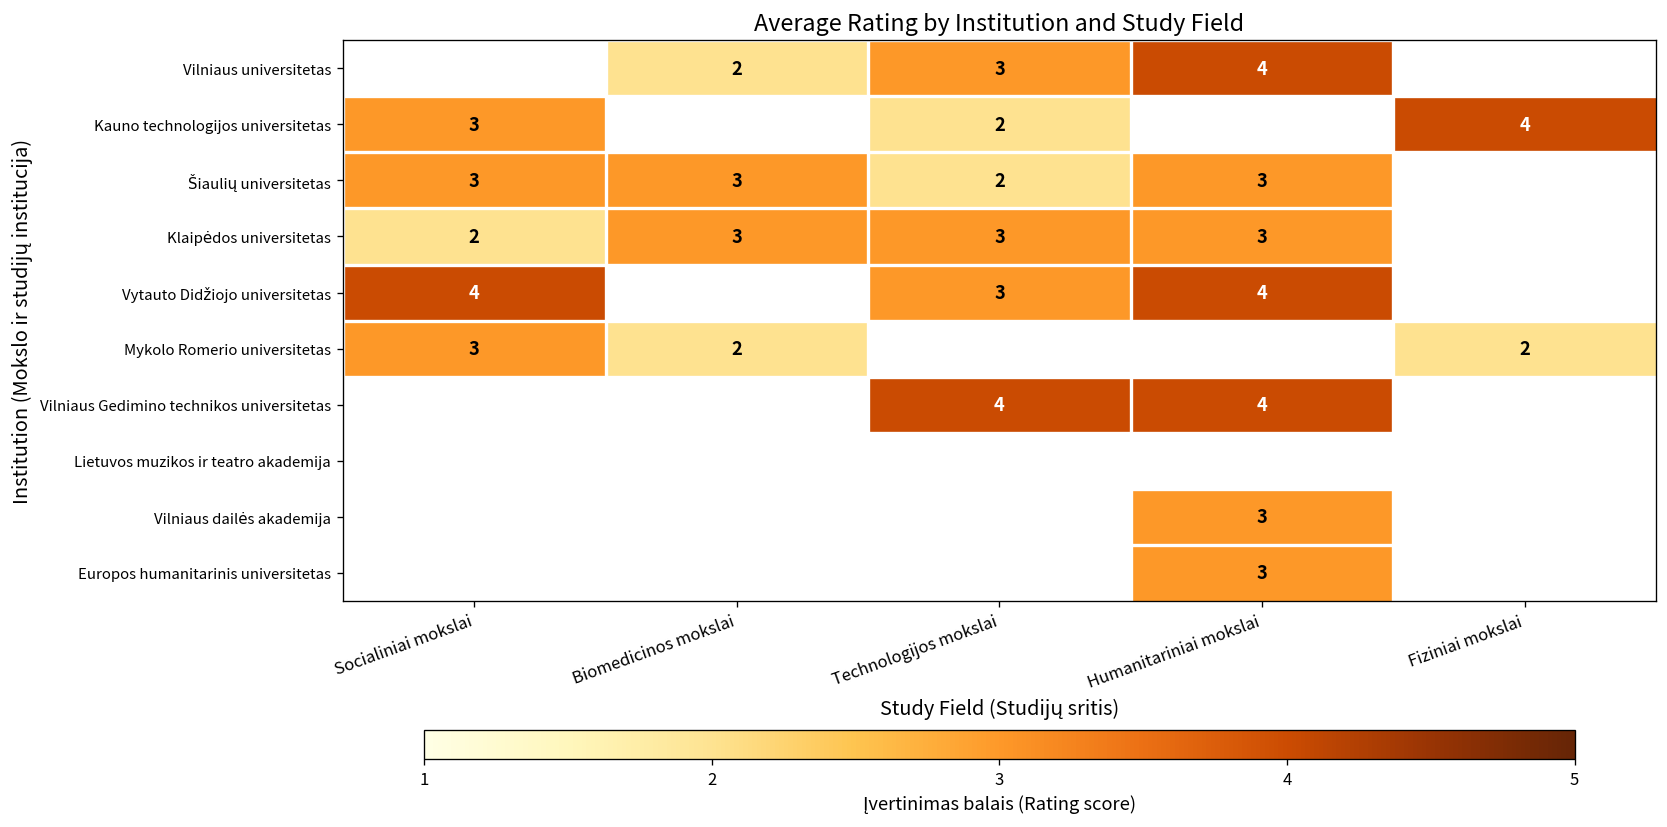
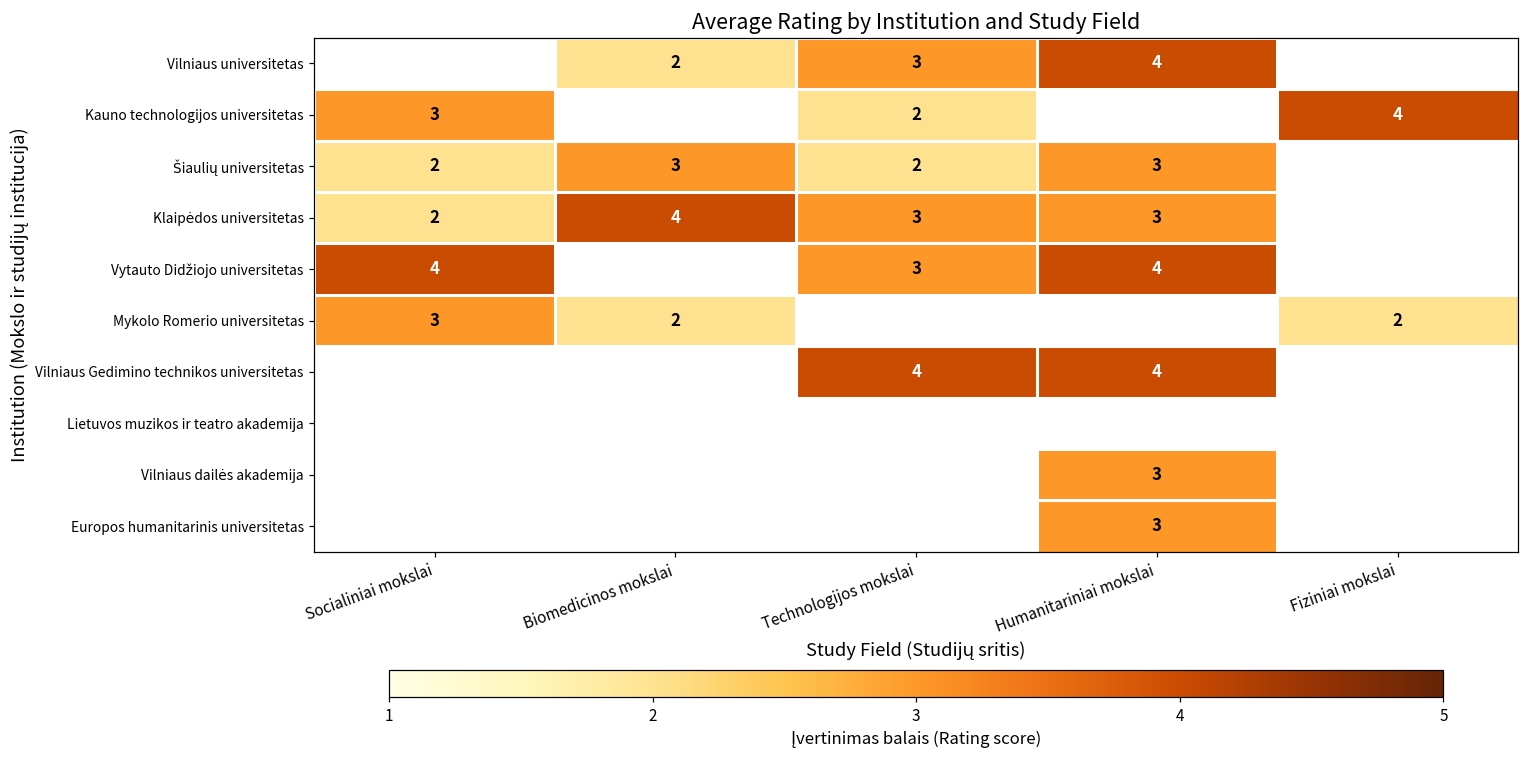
Šiaulių universitetas, Socialiniai mokslai: 3 -> 2
Klaipėdos universitetas, Biomedicinos mokslai: 3 -> 4
